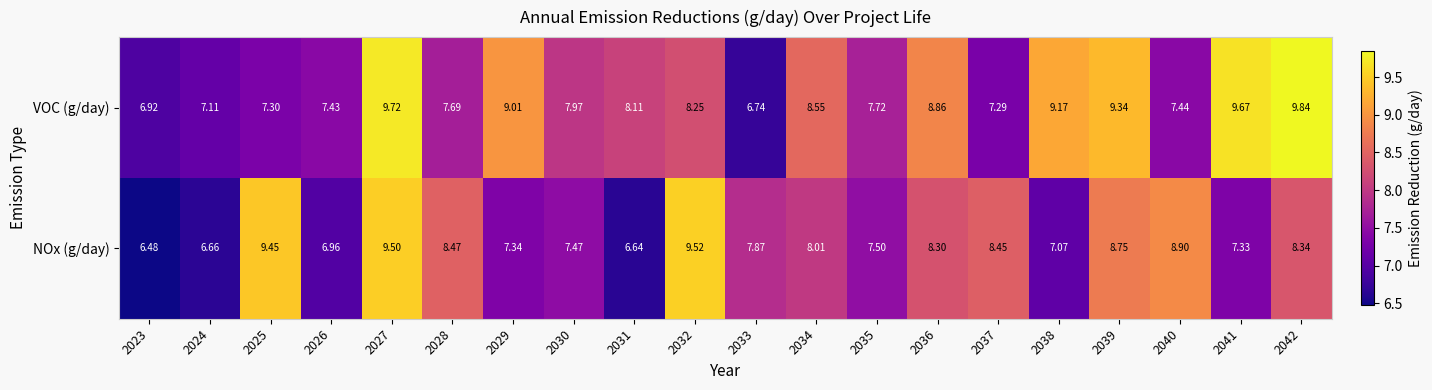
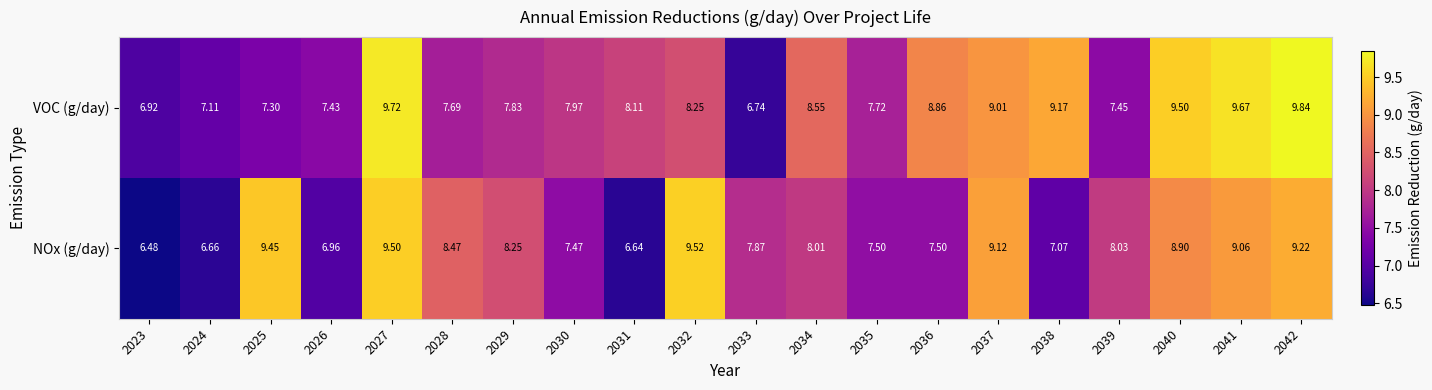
VOC (g/day), 2029: 9.01 -> 7.83
VOC (g/day), 2037: 7.29 -> 9.01
VOC (g/day), 2039: 9.34 -> 7.45
VOC (g/day), 2040: 7.44 -> 9.50
NOx (g/day), 2029: 7.34 -> 8.25
NOx (g/day), 2036: 8.30 -> 7.50
NOx (g/day), 2037: 8.45 -> 9.12
NOx (g/day), 2039: 8.75 -> 8.03
NOx (g/day), 2041: 7.33 -> 9.06
NOx (g/day), 2042: 8.34 -> 9.22
